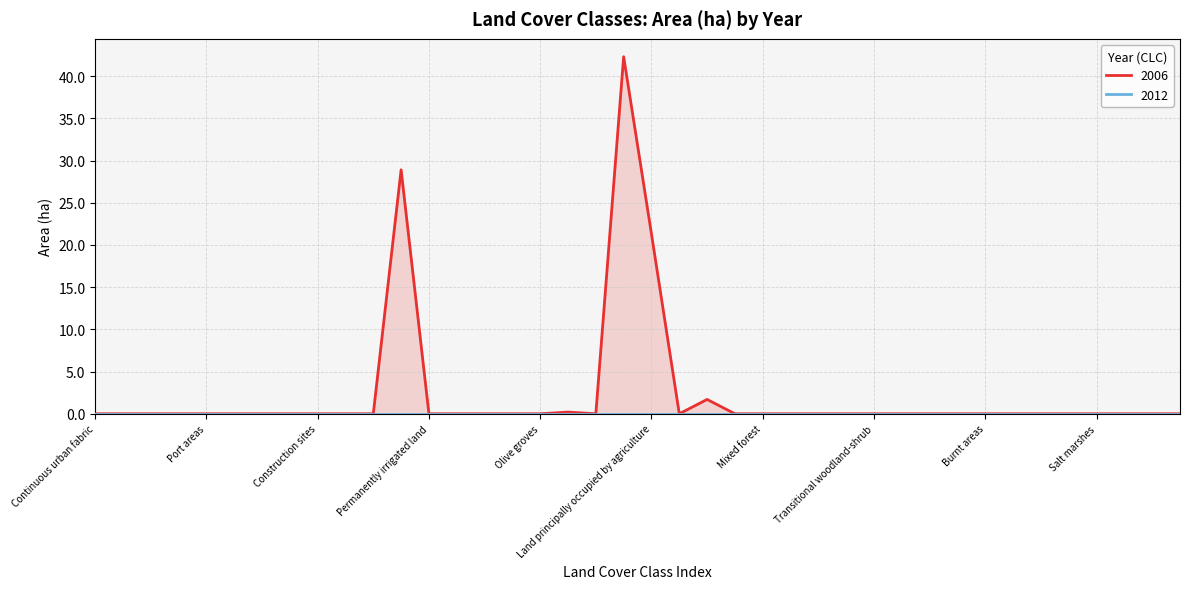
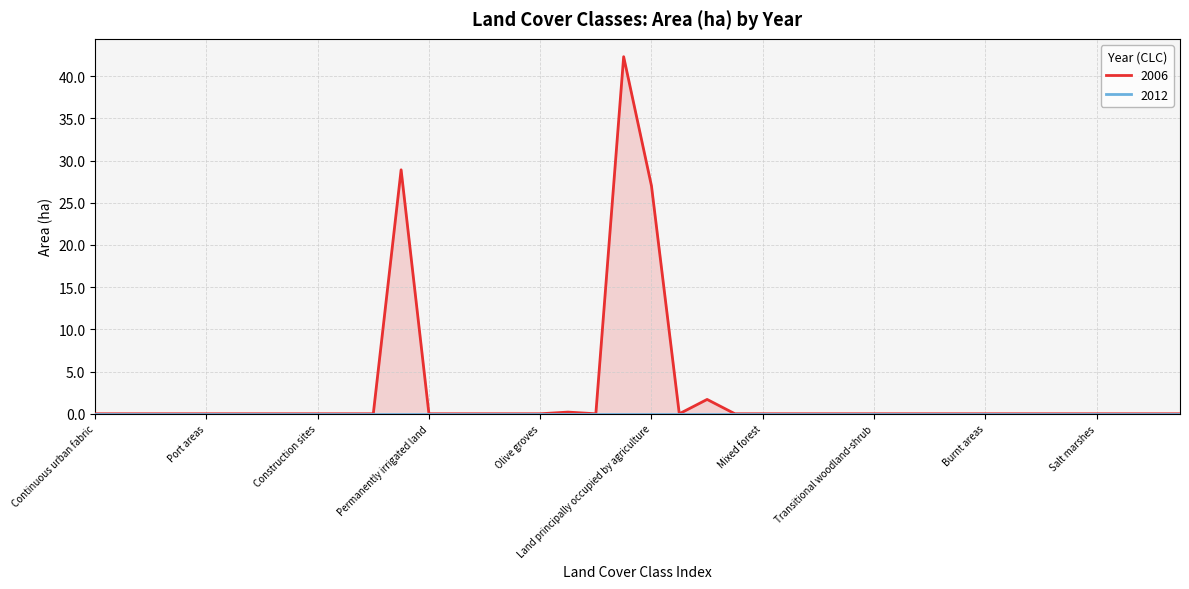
2006, Land principally occupied by agriculture: 21 -> 27
